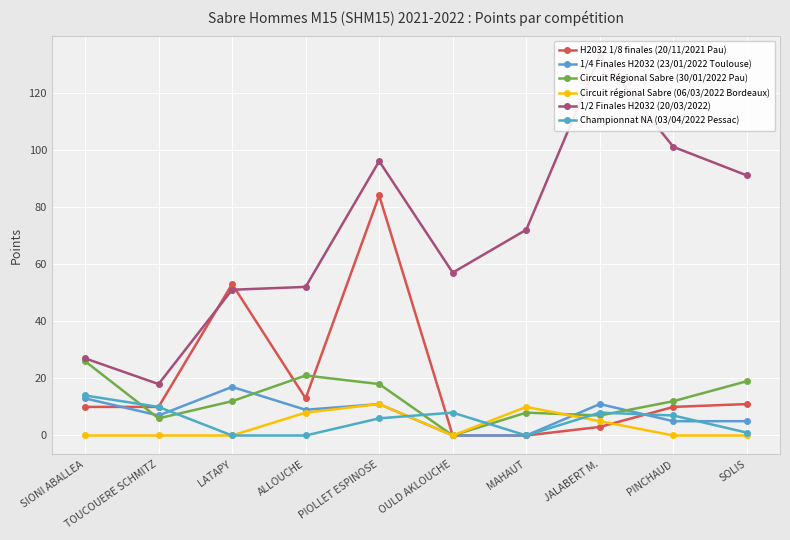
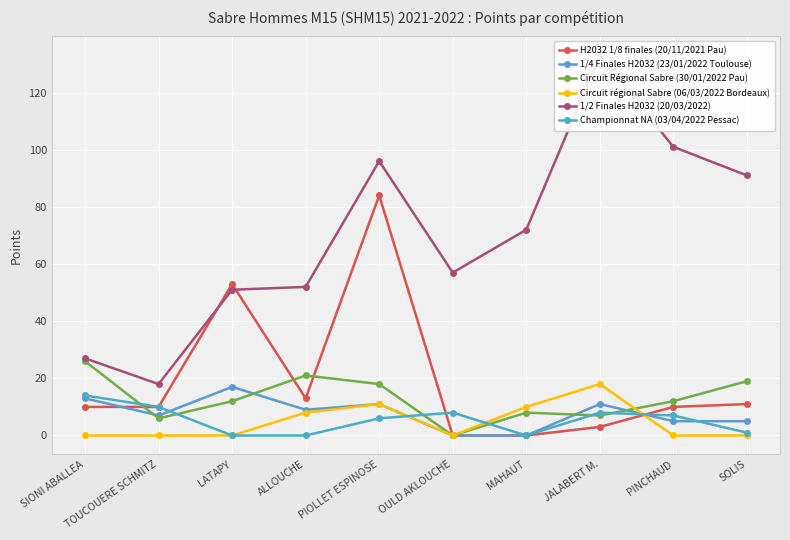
Circuit régional Sabre (06/03/2022 Bordeaux), JALABERT M.: 5 -> 18
